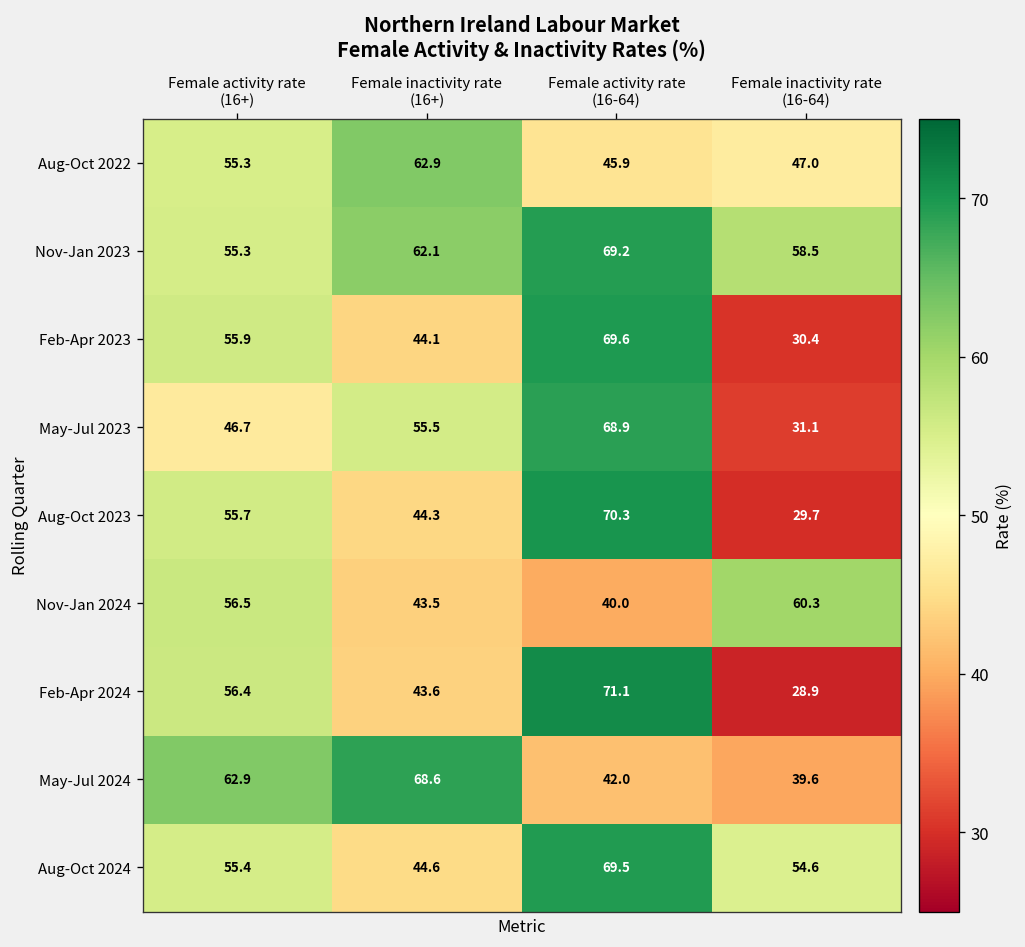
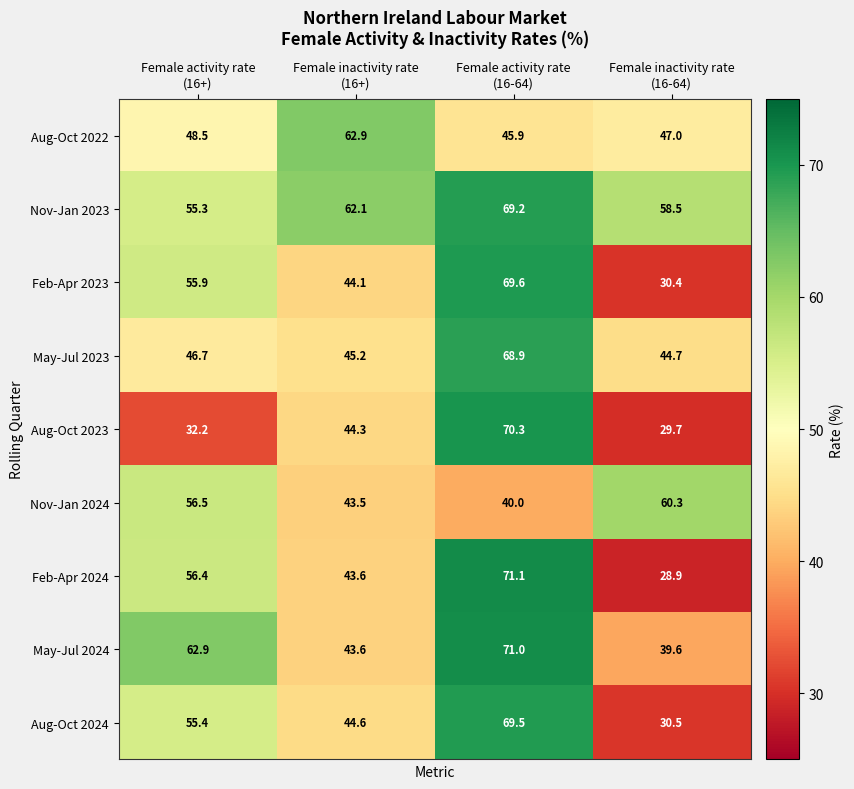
Aug-Oct 2022, Female activity rate (16+): 55.3 -> 48.5
May-Jul 2023, Female inactivity rate (16+): 55.5 -> 45.2
May-Jul 2023, Female inactivity rate (16-64): 31.1 -> 44.7
Aug-Oct 2023, Female activity rate (16+): 55.7 -> 32.2
May-Jul 2024, Female inactivity rate (16+): 68.6 -> 43.6
May-Jul 2024, Female activity rate (16-64): 42.0 -> 71.0
Aug-Oct 2024, Female inactivity rate (16-64): 54.6 -> 30.5
